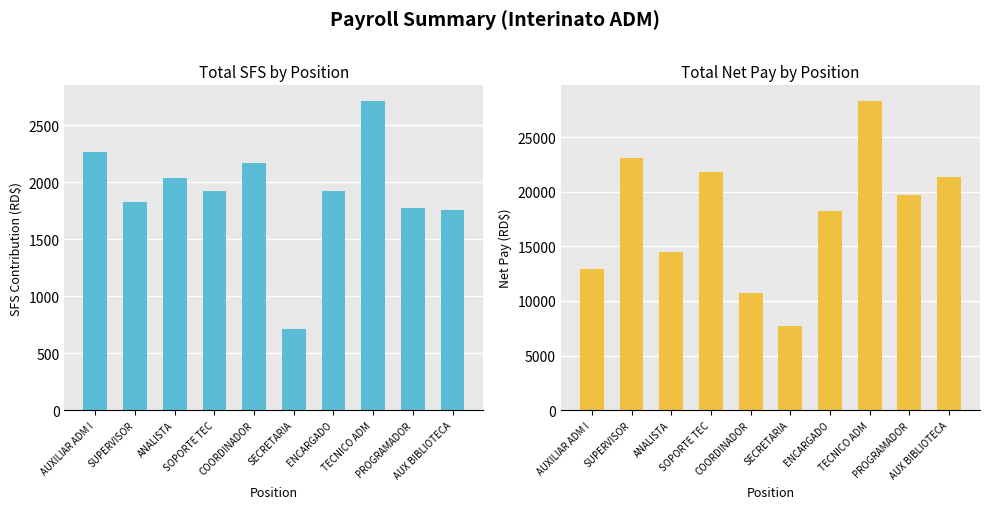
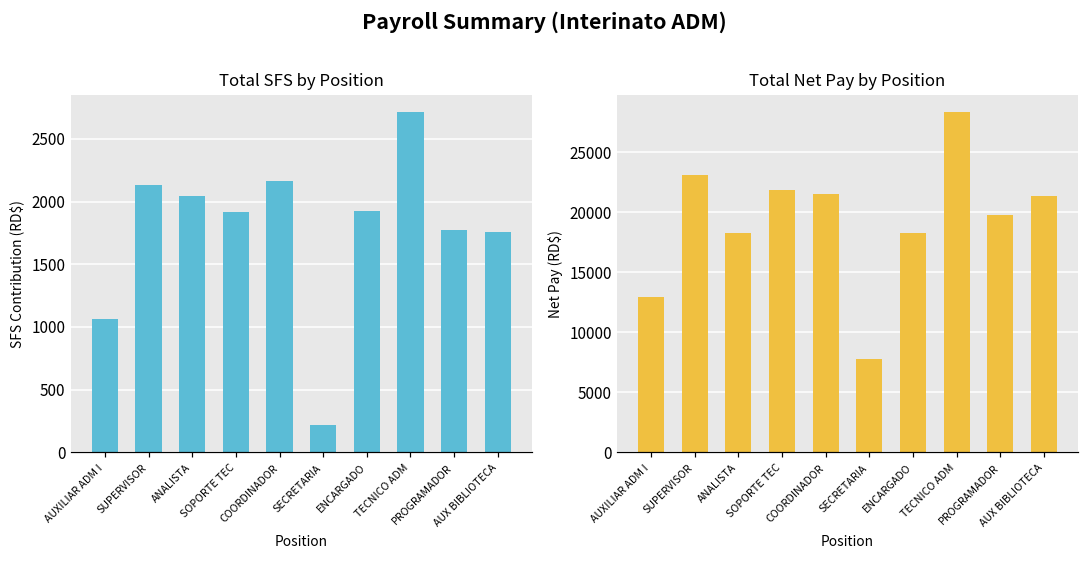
Total SFS by Position, AUXILIAR ADM I: 2270 -> 1070
Total SFS by Position, SUPERVISOR: 1830 -> 2130
Total SFS by Position, SECRETARIA: 710 -> 220
Total Net Pay by Position, ANALISTA: 14500 -> 18300
Total Net Pay by Position, COORDINADOR: 10700 -> 21500
